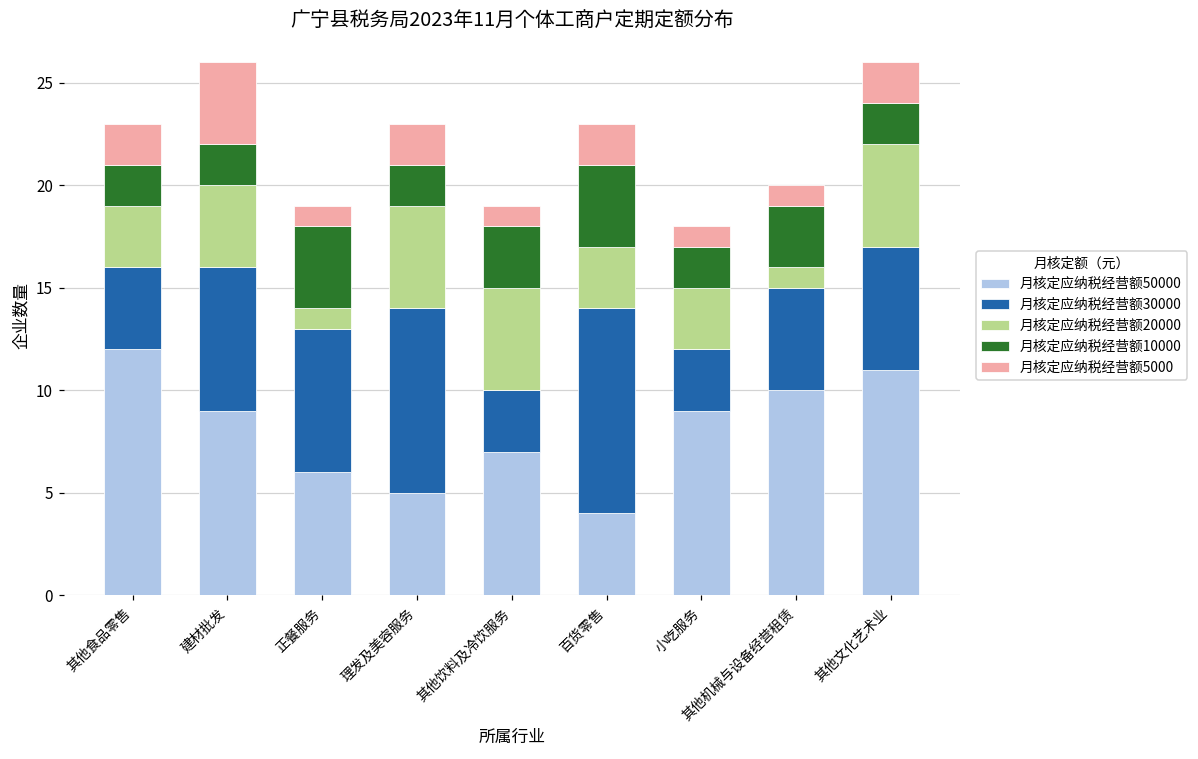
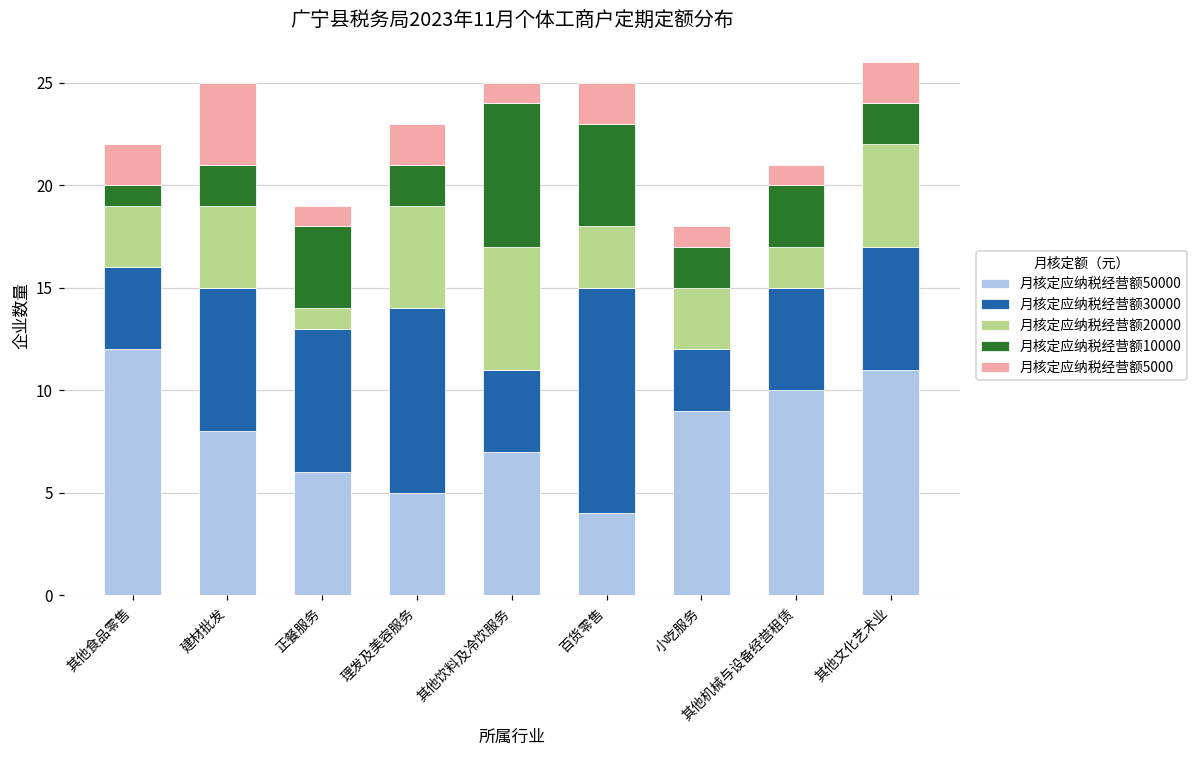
月核定应纳税经营额10000, 其他食品零售: 2 -> 1
月核定应纳税经营额50000, 建材批发: 9 -> 8
月核定应纳税经营额30000, 其他饮料及冷饮服务: 3 -> 4
月核定应纳税经营额20000, 其他饮料及冷饮服务: 5 -> 6
月核定应纳税经营额10000, 其他饮料及冷饮服务: 3 -> 7
月核定应纳税经营额30000, 百货零售: 10 -> 11
月核定应纳税经营额10000, 百货零售: 4 -> 5
月核定应纳税经营额20000, 其他机械与设备经营租赁: 1 -> 2
